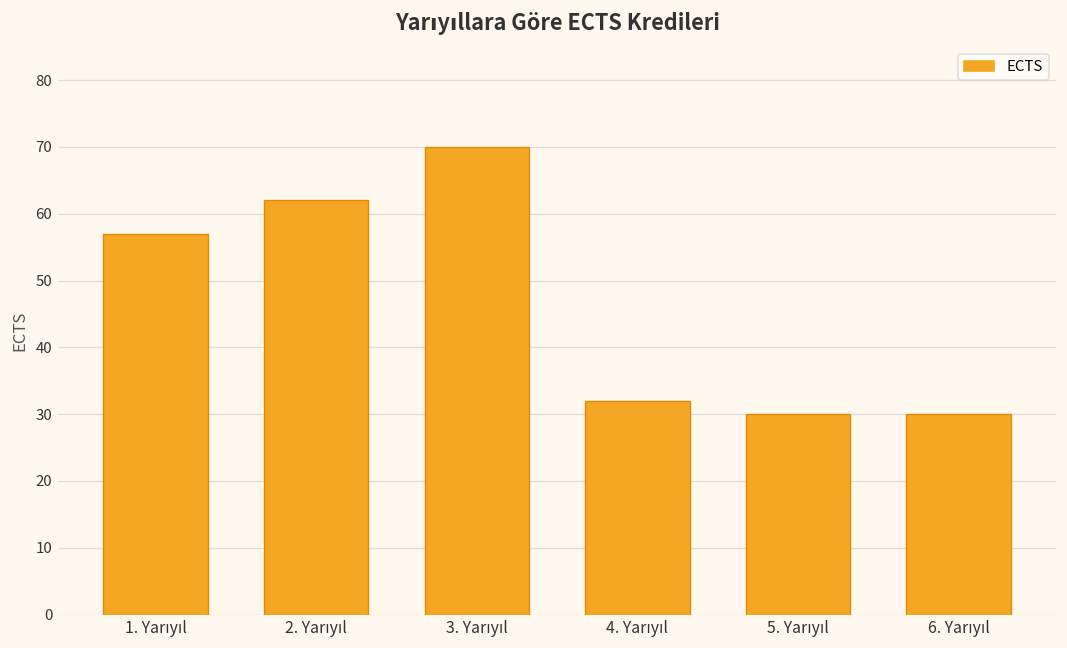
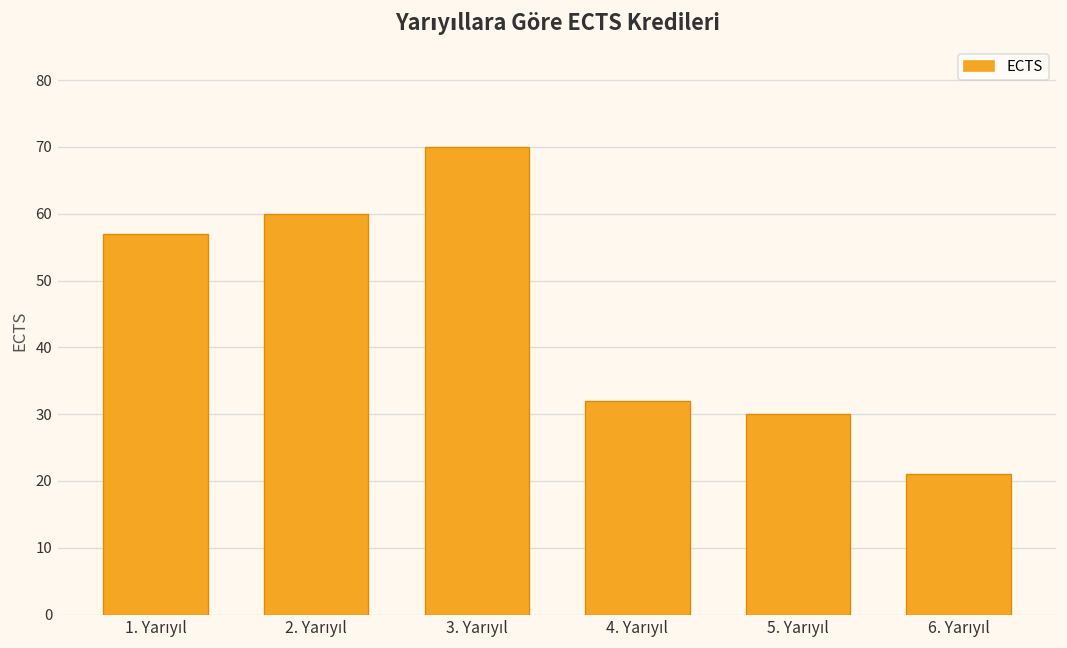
2. Yarıyıl: 62 -> 60
6. Yarıyıl: 30 -> 21
